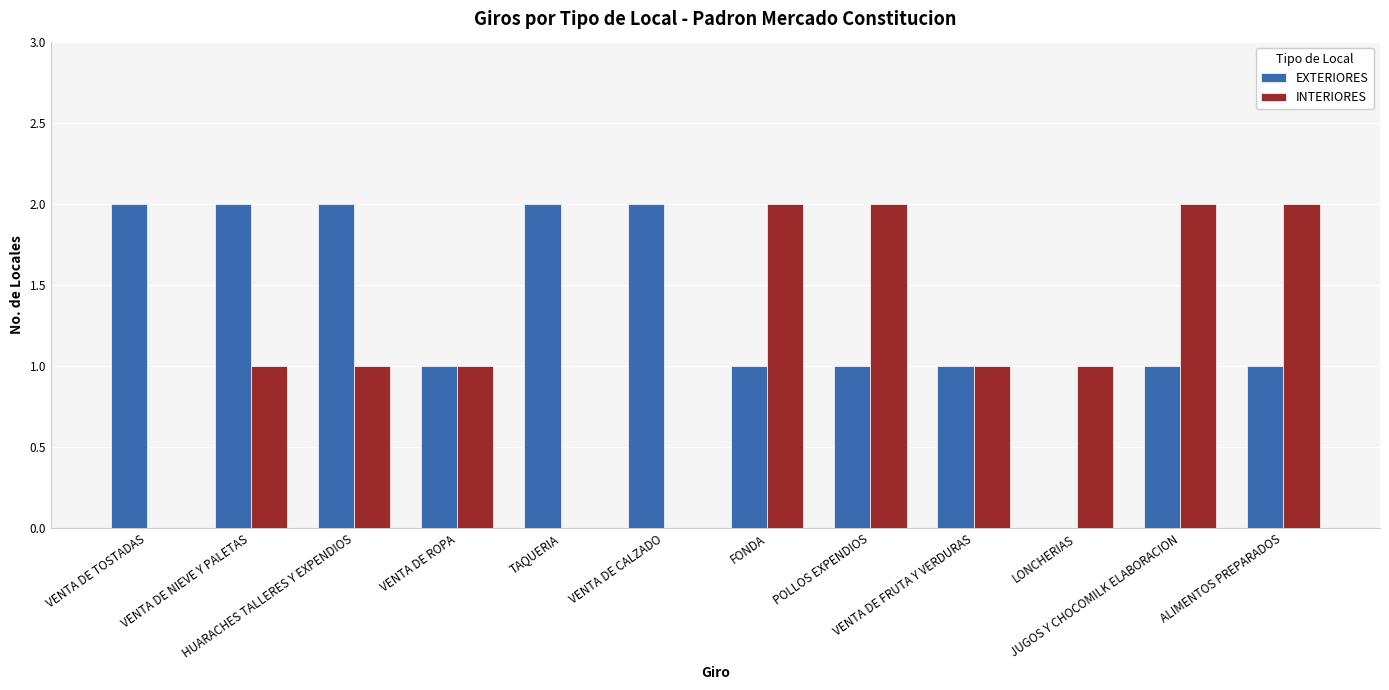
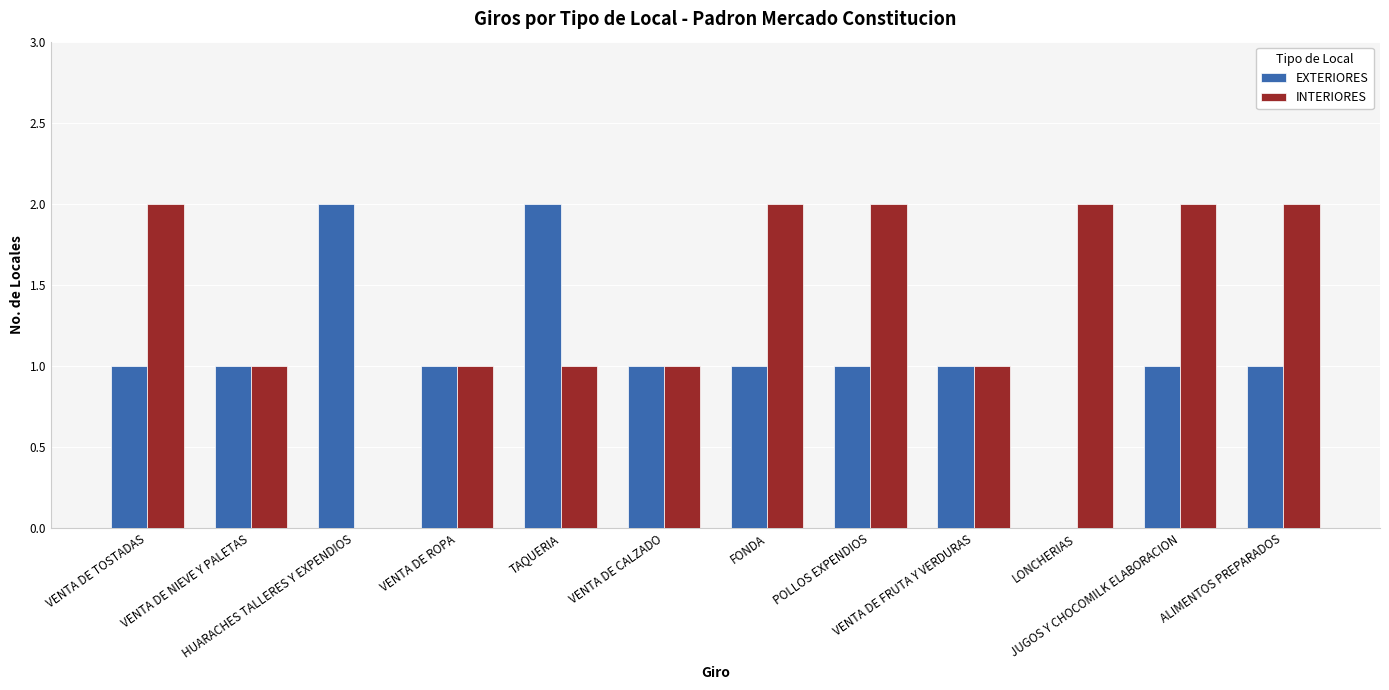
EXTERIORES, VENTA DE TOSTADAS: 2 -> 1
INTERIORES, VENTA DE TOSTADAS: 0 -> 2
EXTERIORES, VENTA DE NIEVE Y PALETAS: 2 -> 1
INTERIORES, HUARACHES TALLERES Y EXPENDIOS: 1 -> 0
INTERIORES, TAQUERIA: 0 -> 1
EXTERIORES, VENTA DE CALZADO: 2 -> 1
INTERIORES, VENTA DE CALZADO: 0 -> 1
INTERIORES, LONCHERIAS: 1 -> 2
